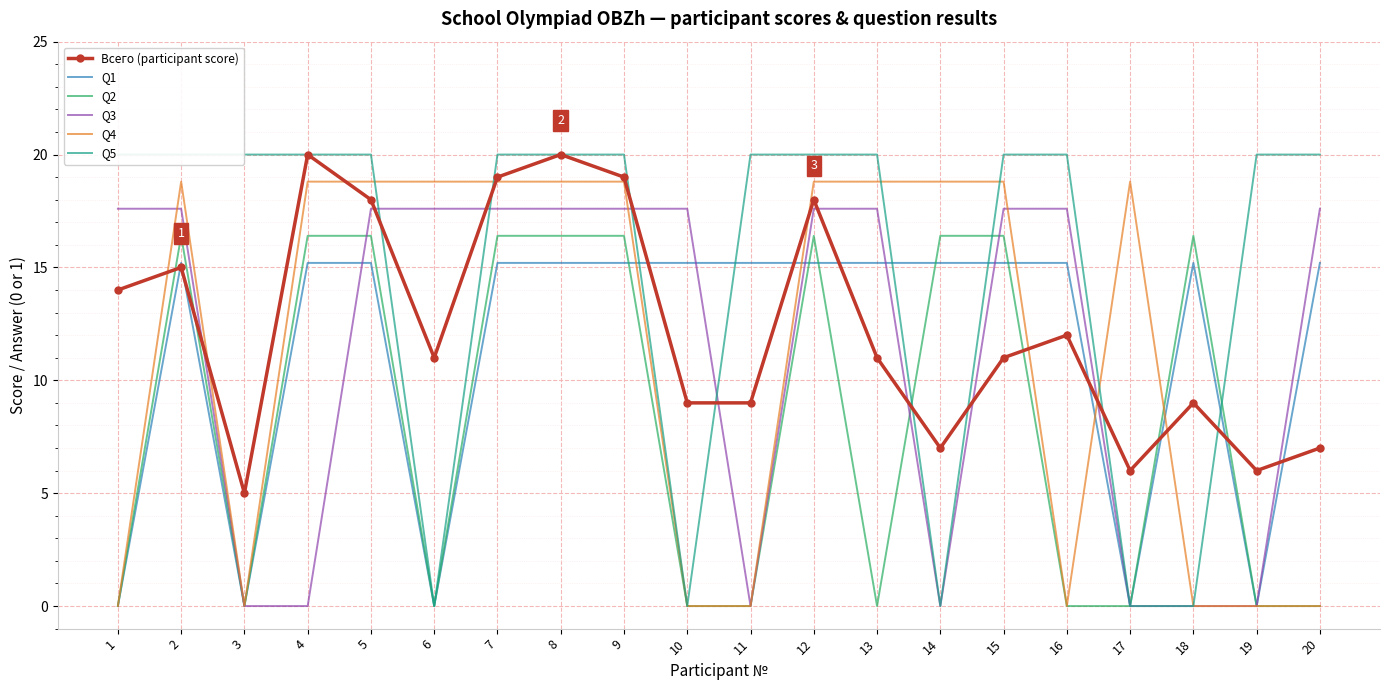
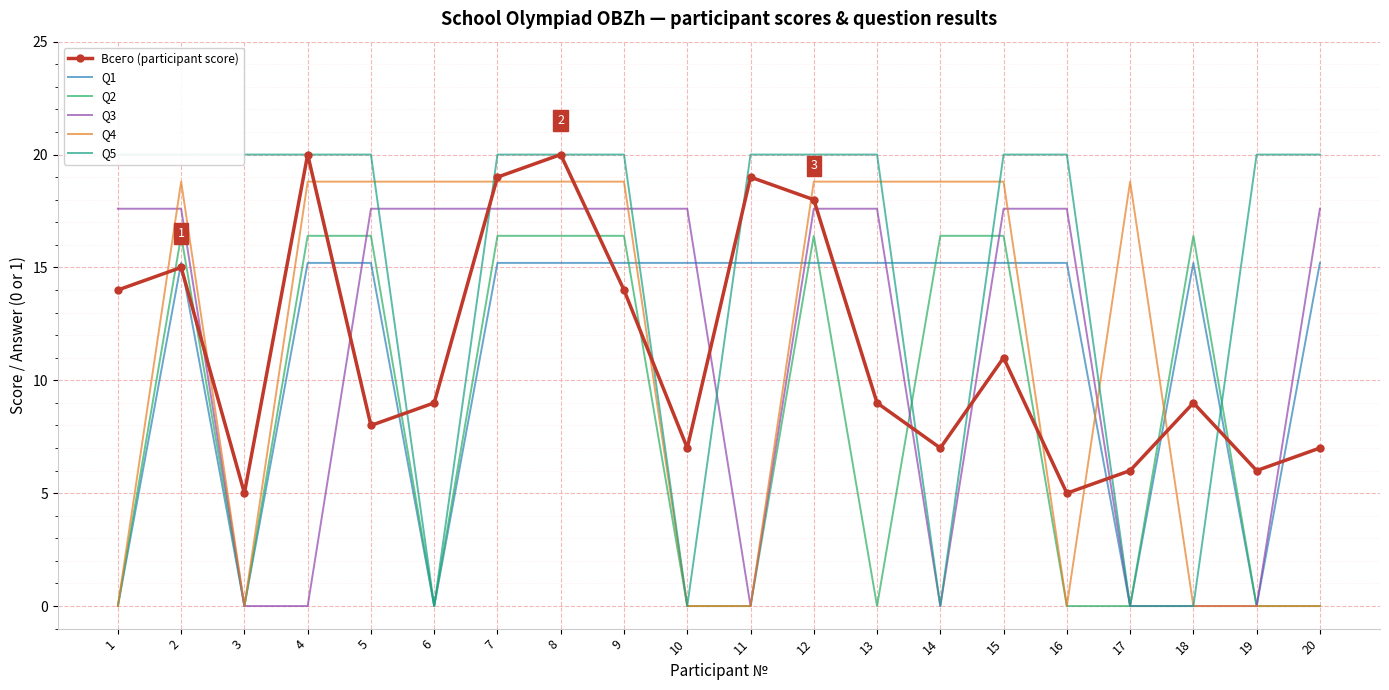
Всего (participant score), 5: 18 -> 8
Всего (participant score), 6: 11 -> 9
Всего (participant score), 9: 19 -> 14
Всего (participant score), 10: 9 -> 7
Всего (participant score), 11: 9 -> 19
Всего (participant score), 13: 11 -> 9
Всего (participant score), 16: 12 -> 5
